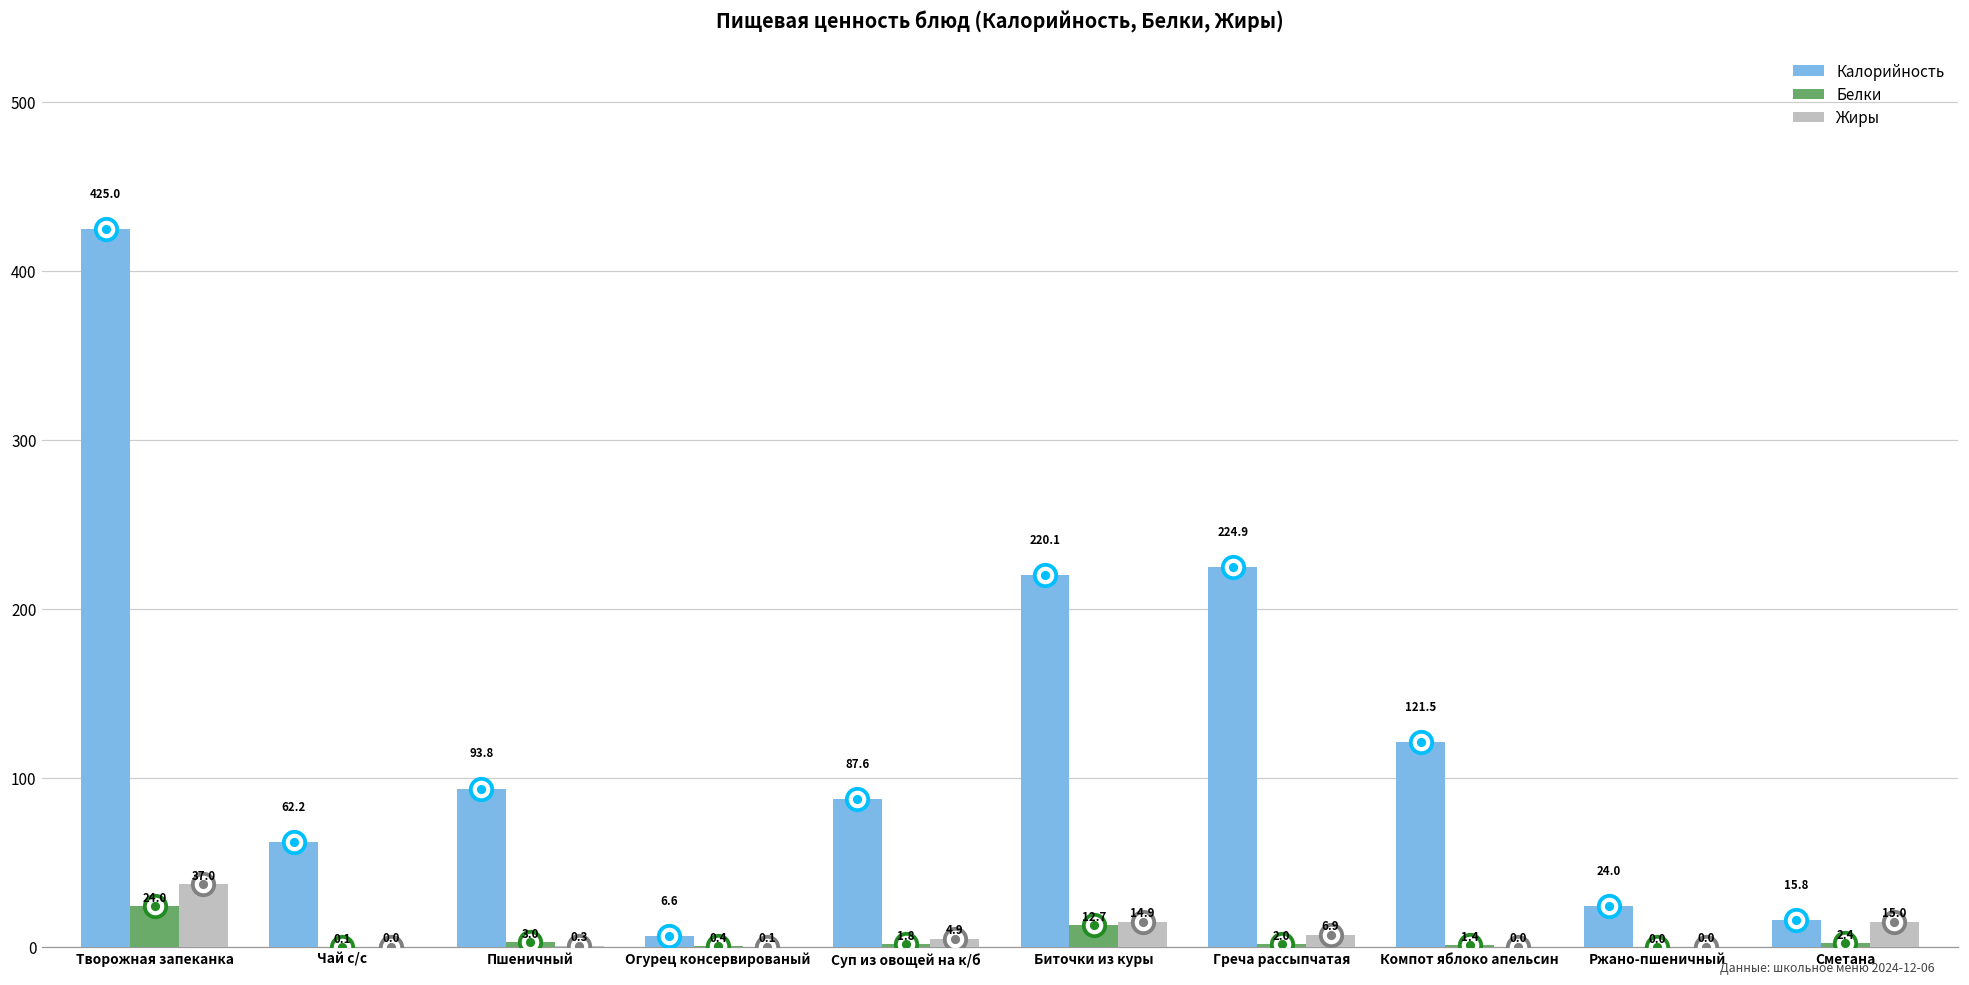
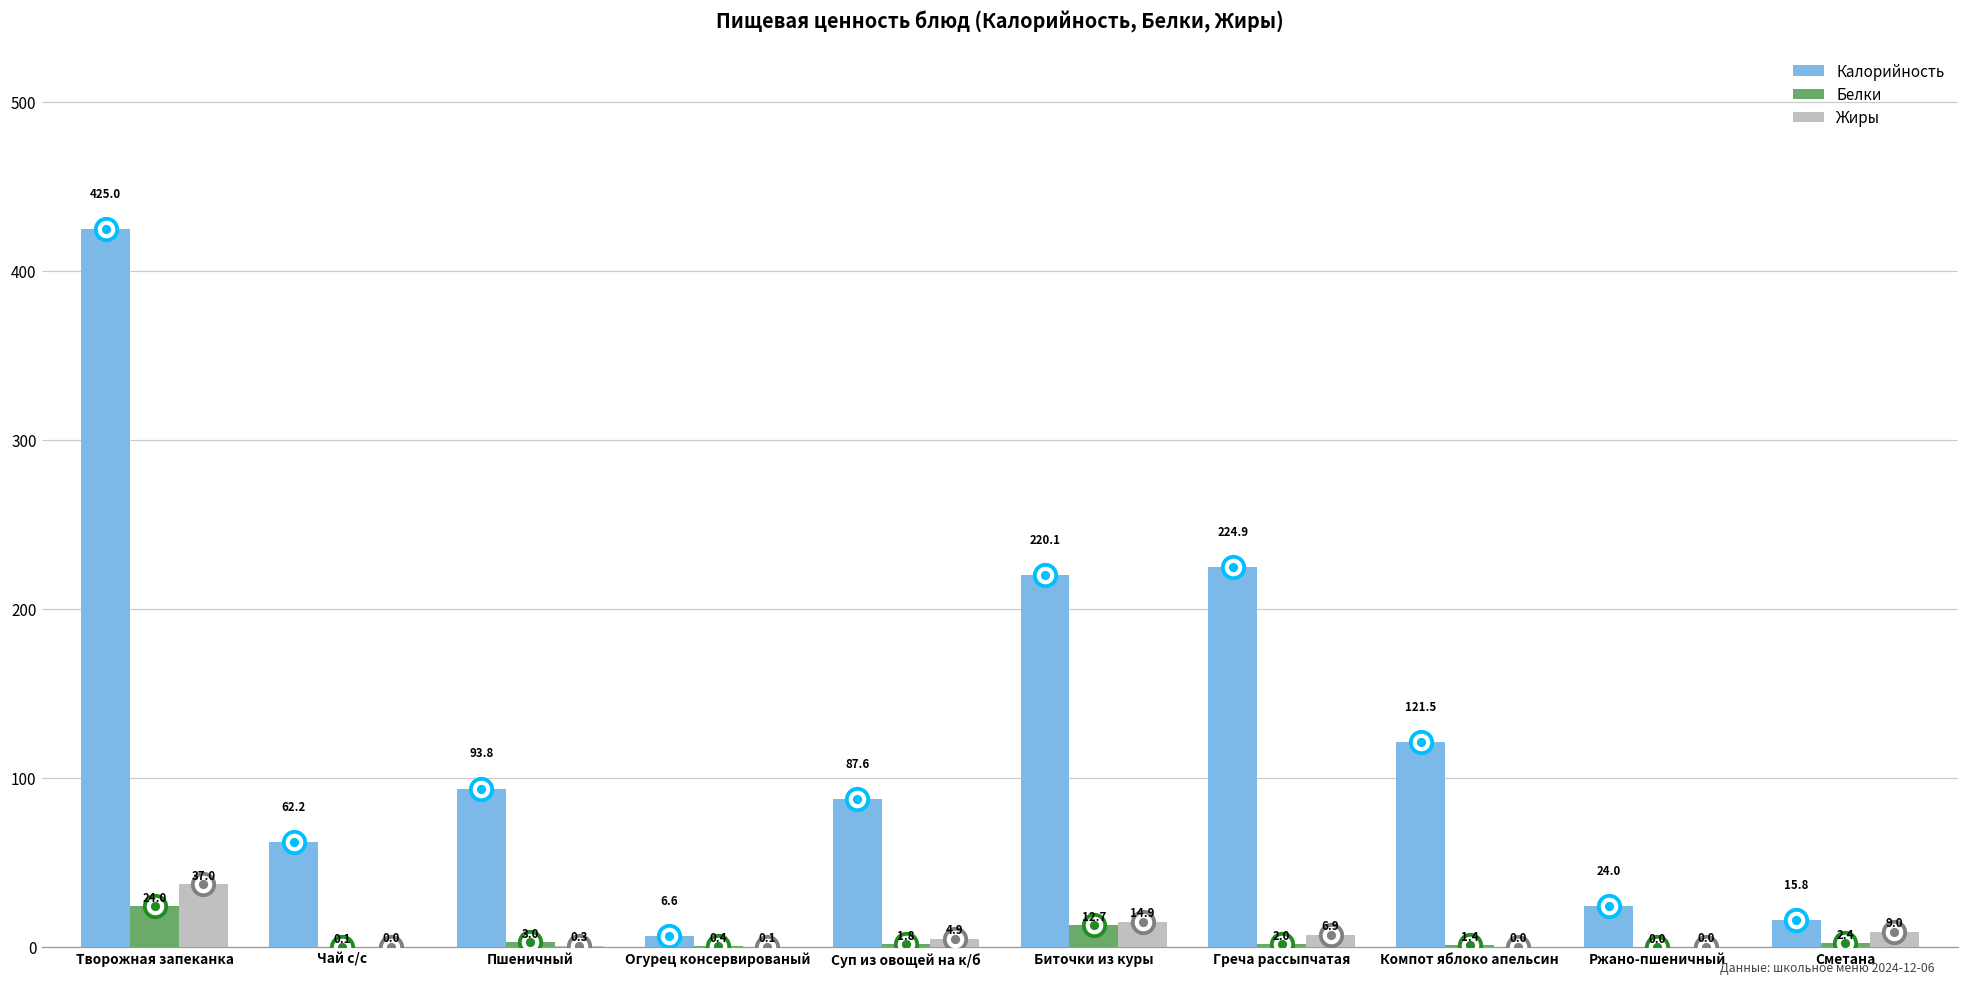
Жиры, Сметана: 15.0 -> 9.0
